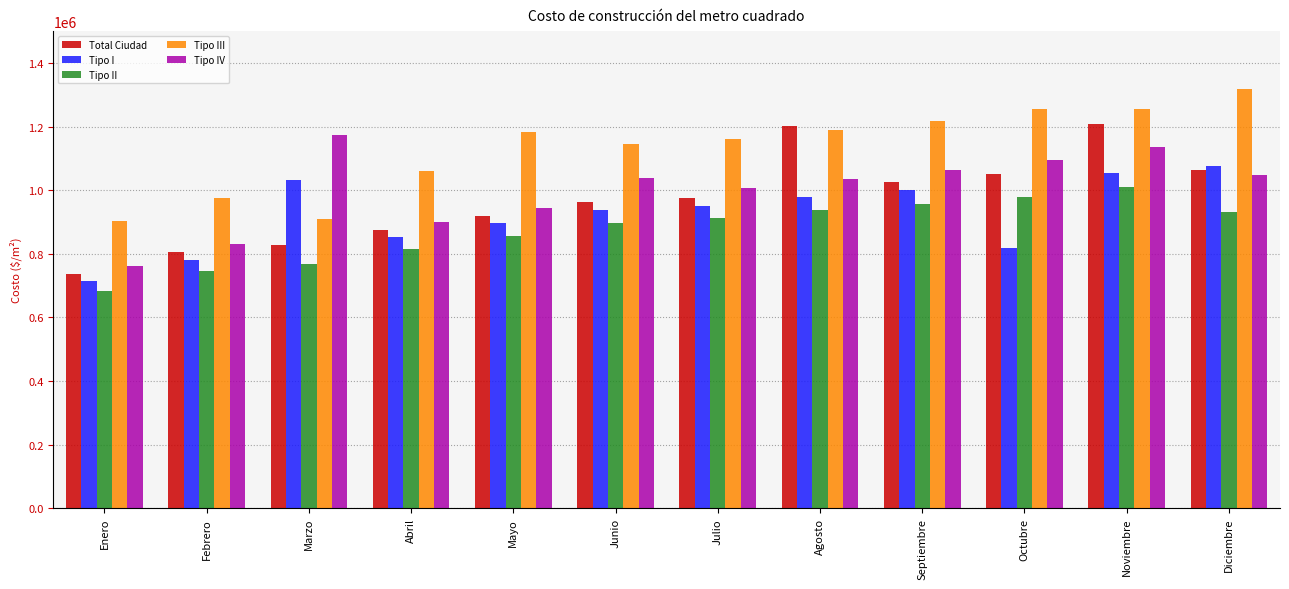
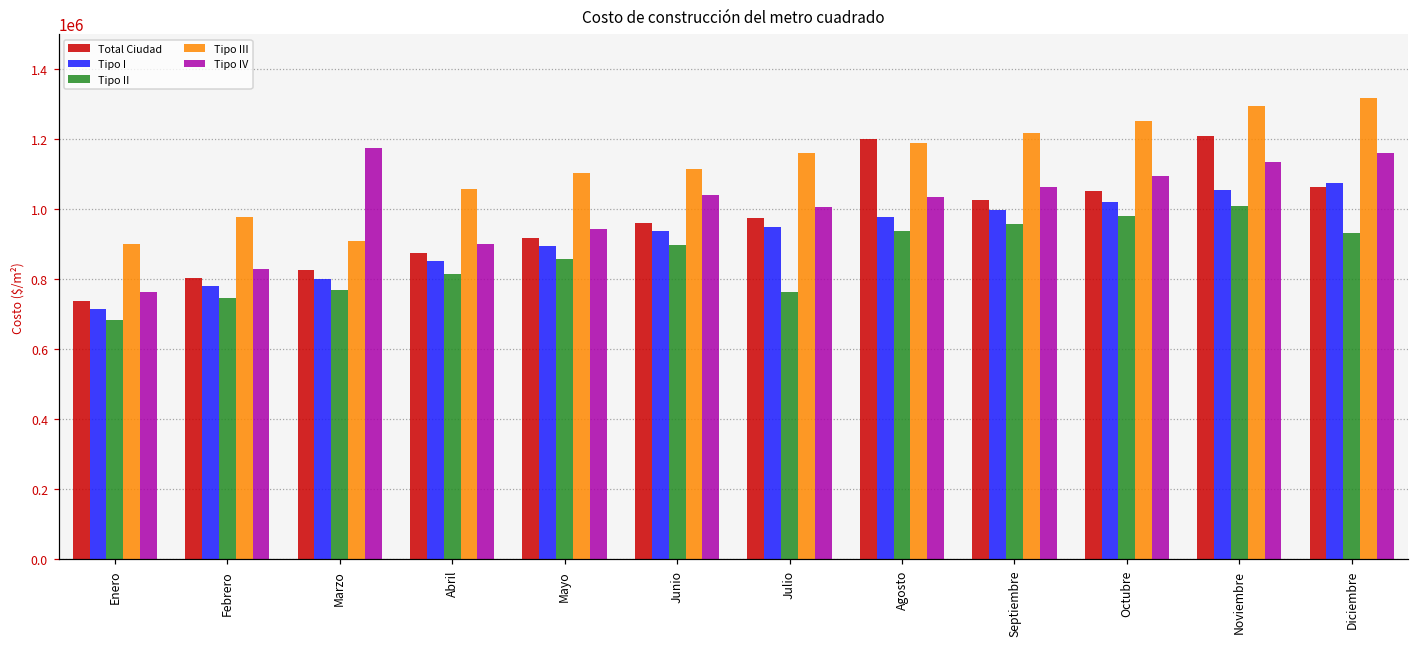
Tipo I, Marzo: 1030000 -> 800000
Tipo III, Mayo: 1180000 -> 1100000
Tipo III, Junio: 1150000 -> 1120000
Tipo II, Julio: 910000 -> 760000
Tipo I, Octubre: 820000 -> 1020000
Tipo III, Noviembre: 1250000 -> 1290000
Tipo IV, Diciembre: 1050000 -> 1160000
